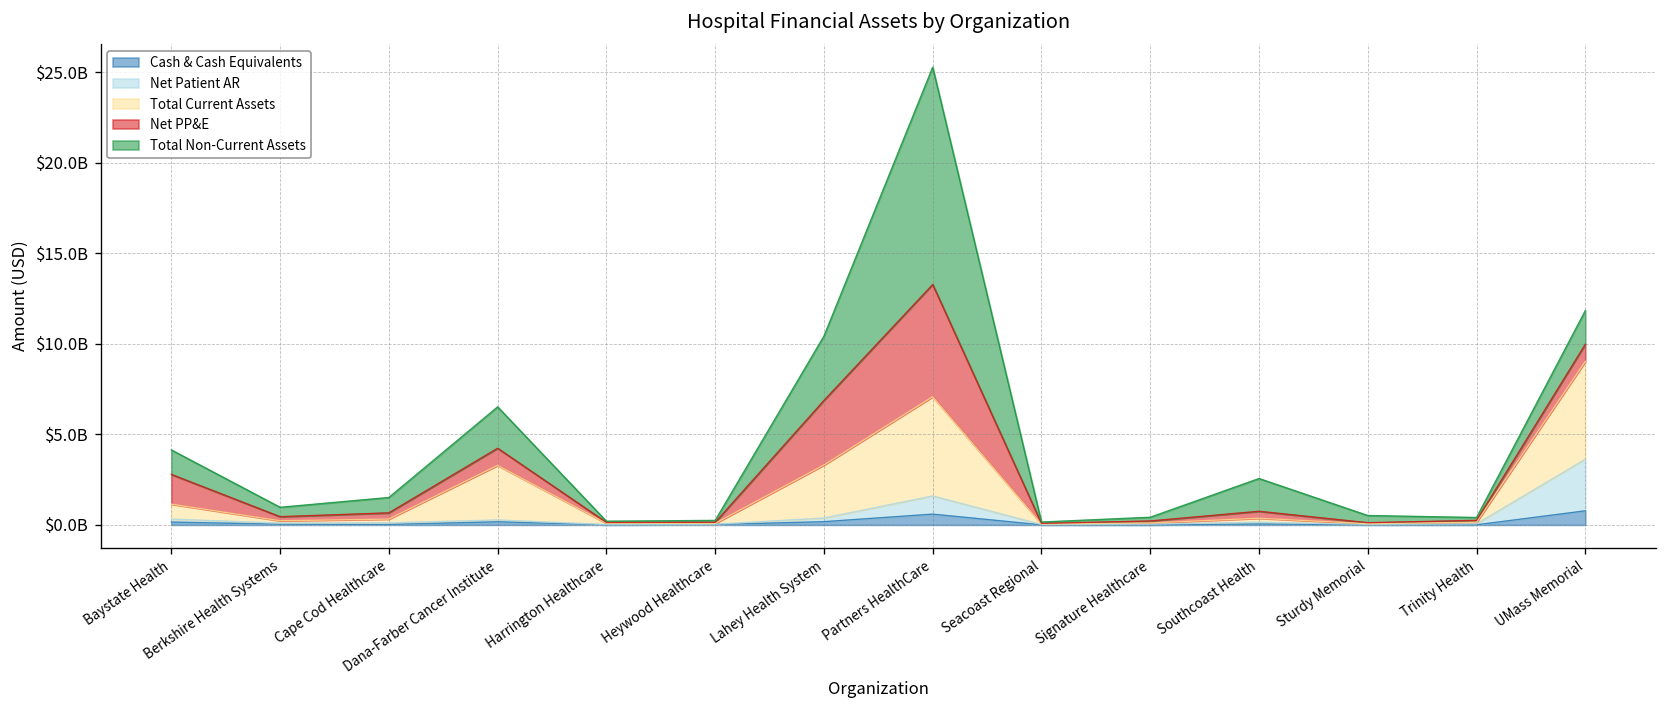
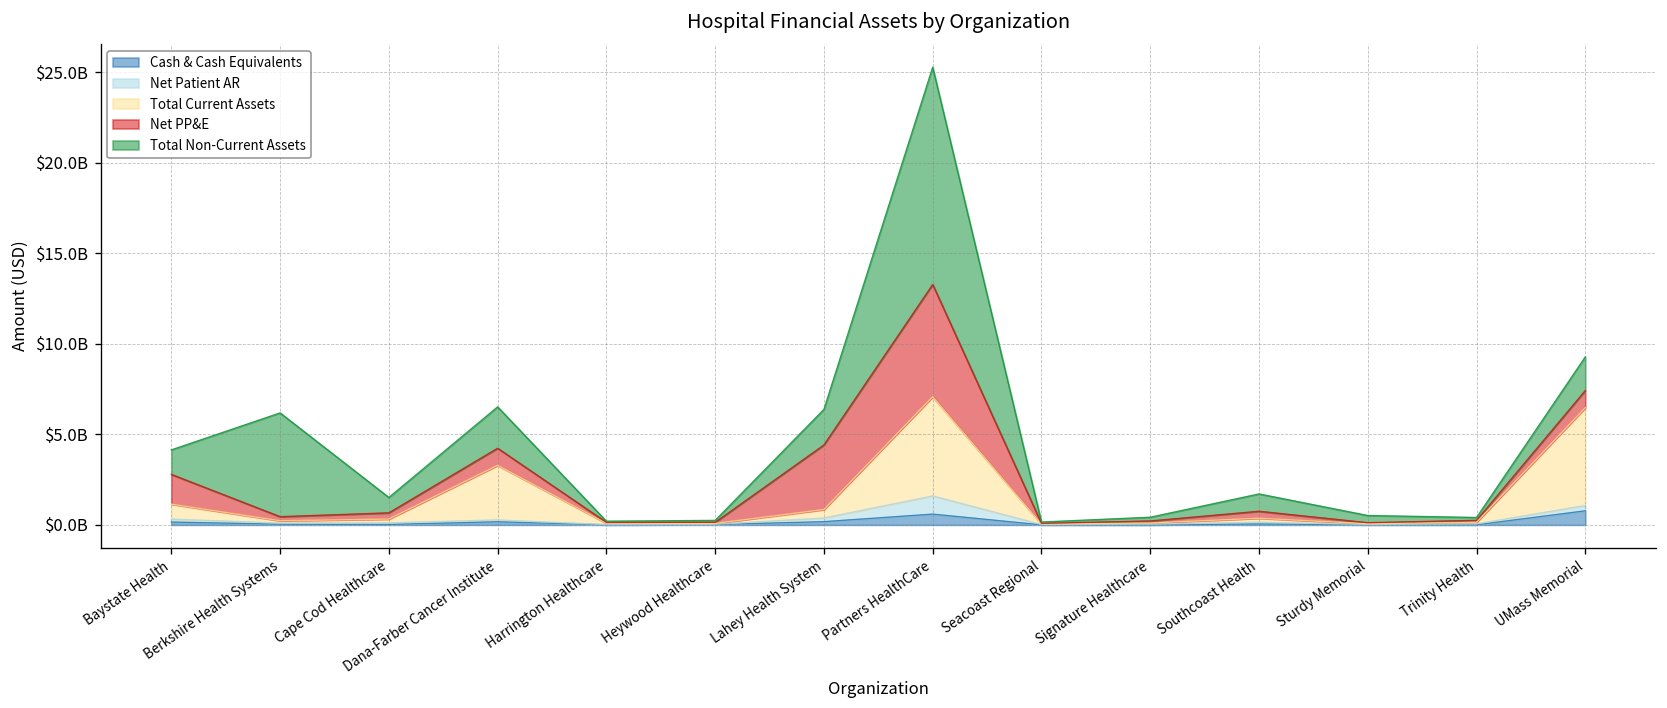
Total Non-Current Assets, Berkshire Health Systems: $500000000 -> $5700000000
Total Current Assets, Lahey Health System: $2900000000 -> $500000000
Total Non-Current Assets, Lahey Health System: $3600000000 -> $2000000000
Total Non-Current Assets, Southcoast Health: $1800000000 -> $1000000000
Net Patient AR, UMass Memorial: $2900000000 -> $300000000
